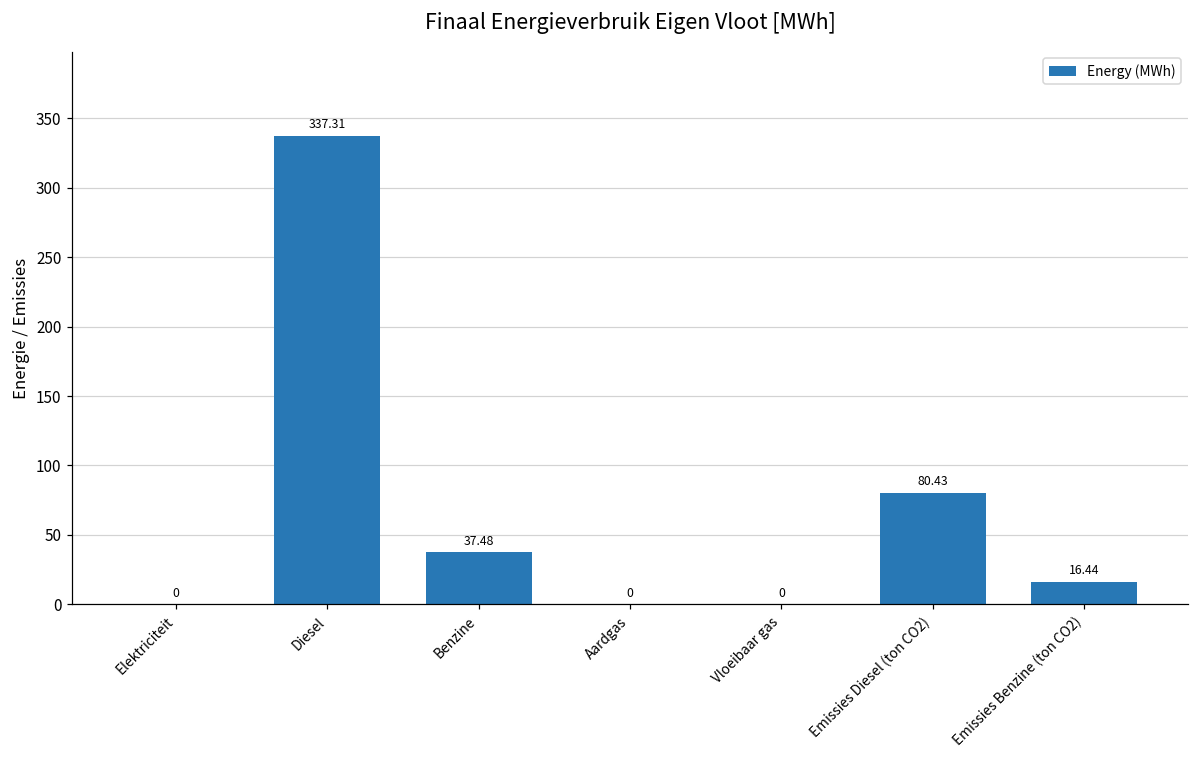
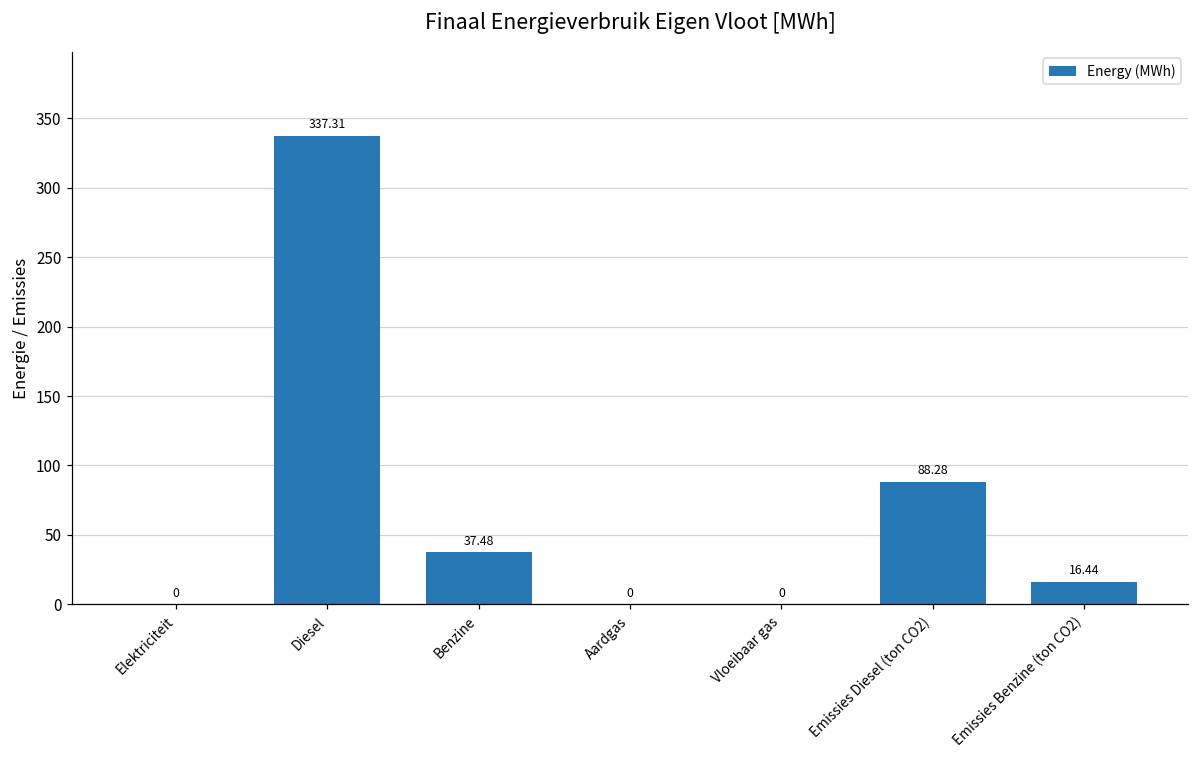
Emissies Diesel (ton CO2): 80.43 -> 88.28
